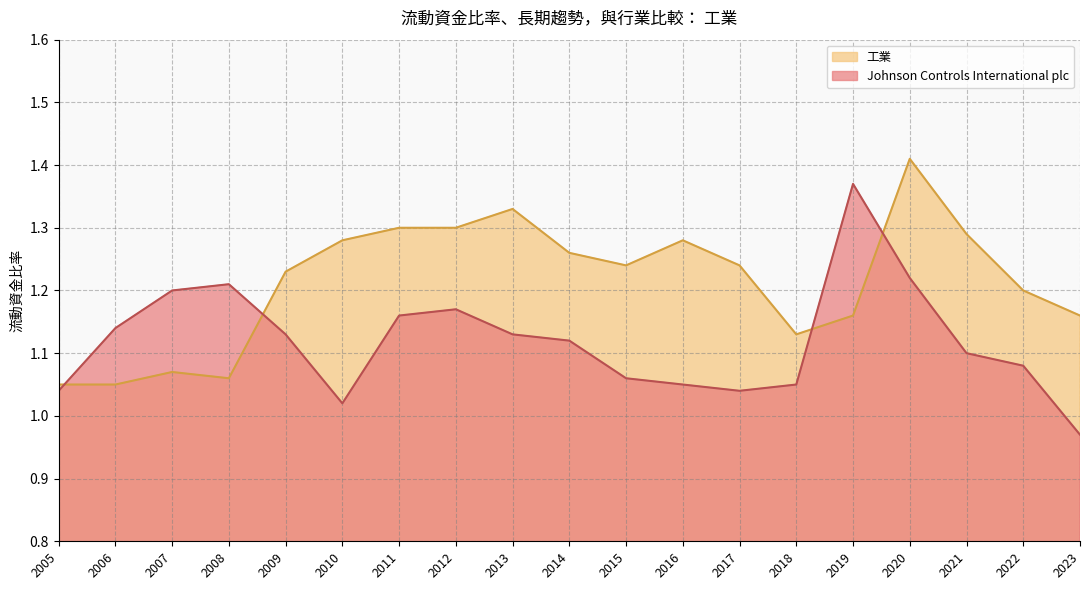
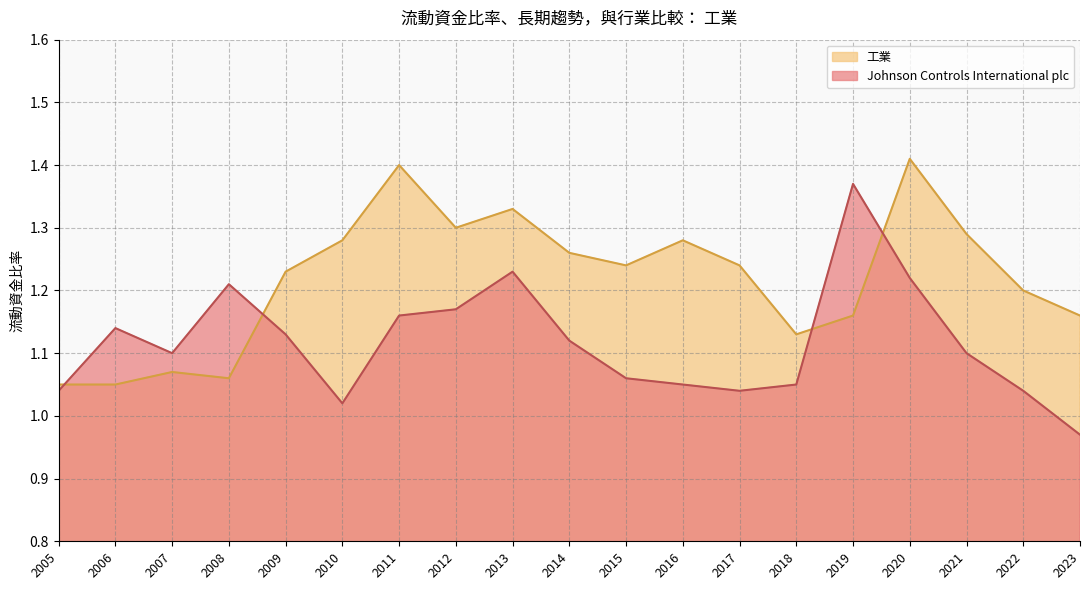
Johnson Controls International plc, 2007: 1.2 -> 1.1
工業, 2011: 1.3 -> 1.4
Johnson Controls International plc, 2013: 1.13 -> 1.23
Johnson Controls International plc, 2022: 1.08 -> 1.04
